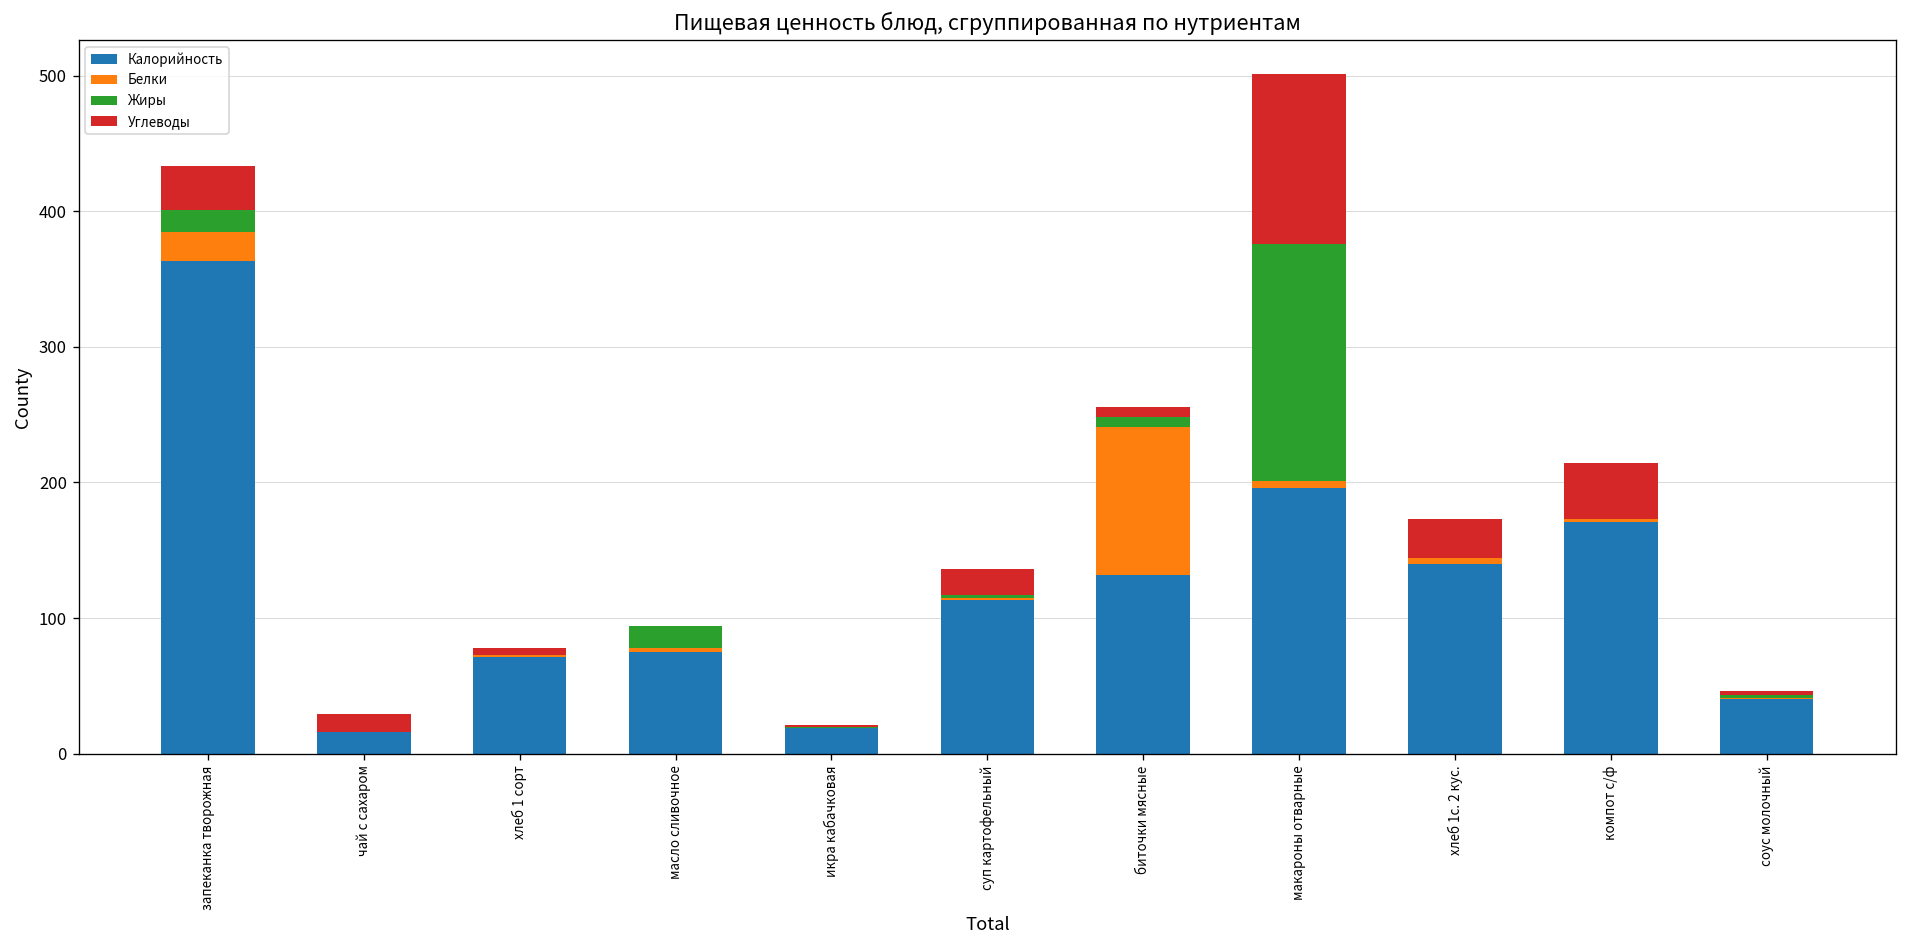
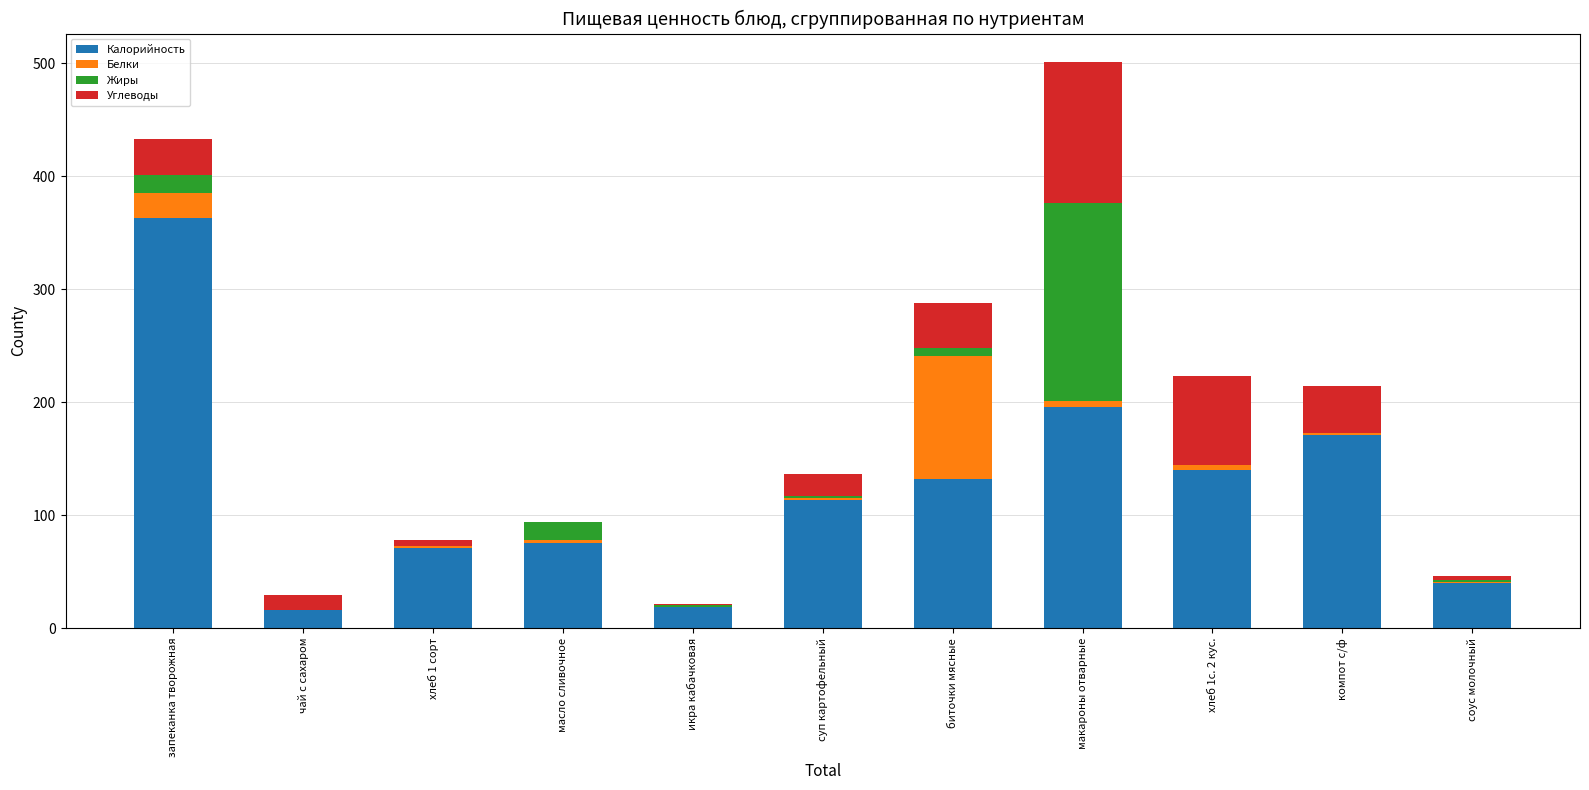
Углеводы, биточки мясные: 8 -> 40
Углеводы, хлеб 1с. 2 кус.: 29 -> 79
